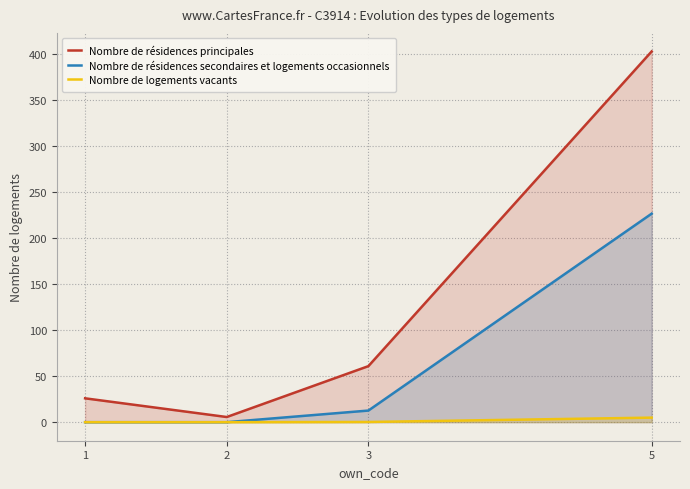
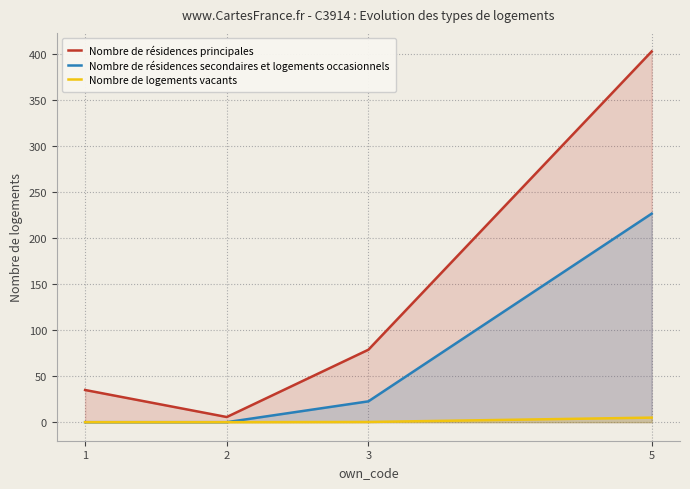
Nombre de résidences principales, 1: 26 -> 35
Nombre de résidences principales, 3: 60 -> 80
Nombre de résidences secondaires et logements occasionnels, 3: 10 -> 20
